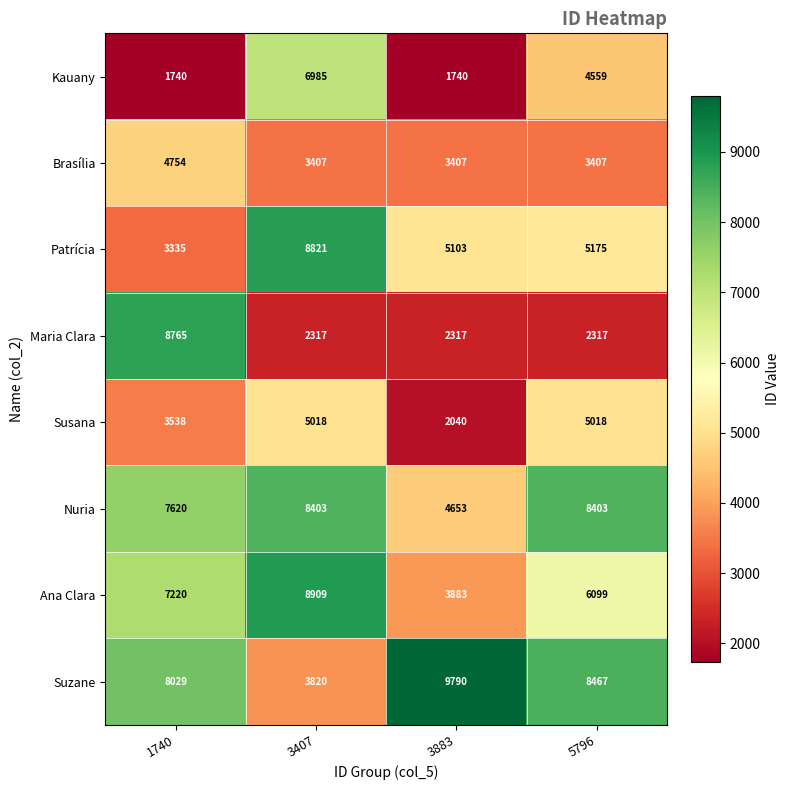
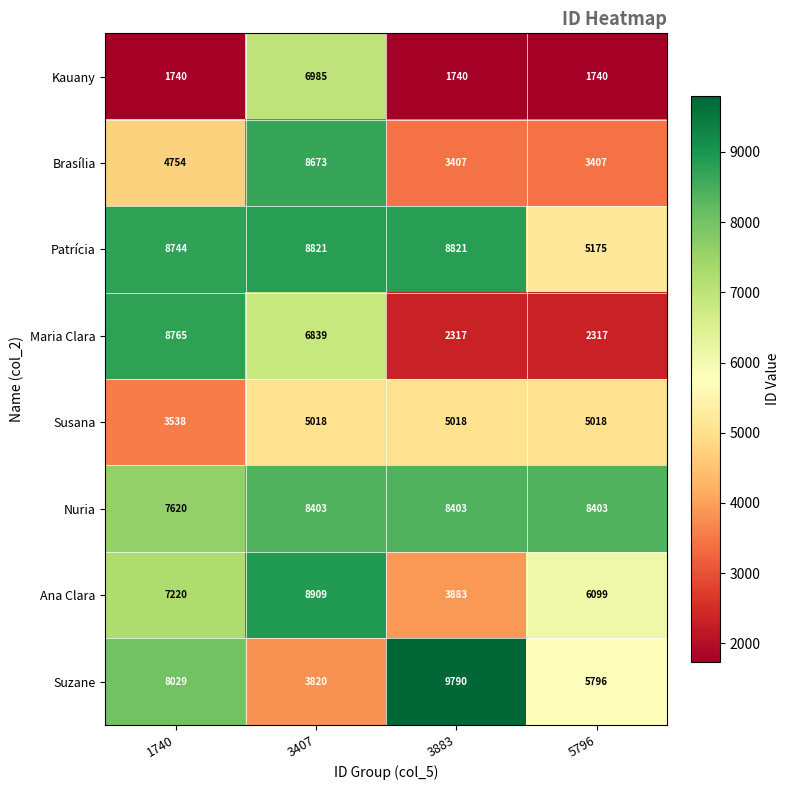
Kauany, 5796: 4559 -> 1740
Brasília, 3407: 3407 -> 8673
Patrícia, 1740: 3335 -> 8744
Patrícia, 3883: 5103 -> 8821
Maria Clara, 3407: 2317 -> 6839
Susana, 3883: 2040 -> 5018
Nuria, 3883: 4653 -> 8403
Suzane, 5796: 8467 -> 5796
